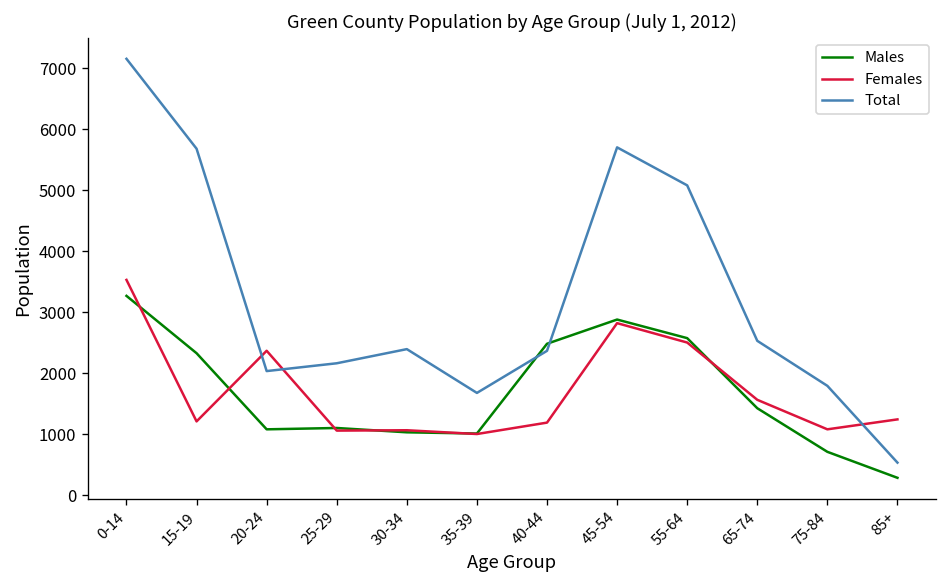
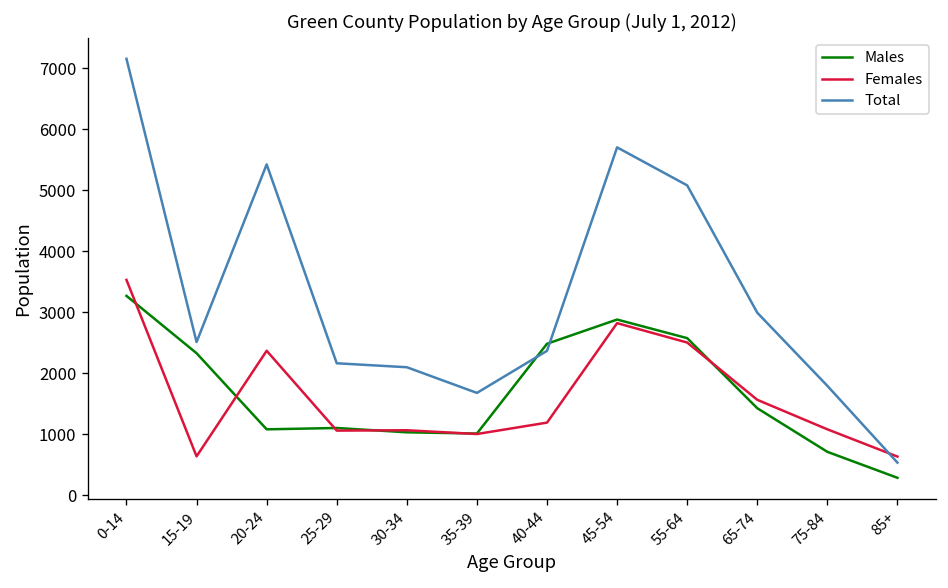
Females, 15-19: 1200 -> 600
Total, 15-19: 5700 -> 2500
Total, 20-24: 2000 -> 5400
Total, 30-34: 2400 -> 2100
Total, 65-74: 2500 -> 3000
Females, 85+: 1200 -> 600
